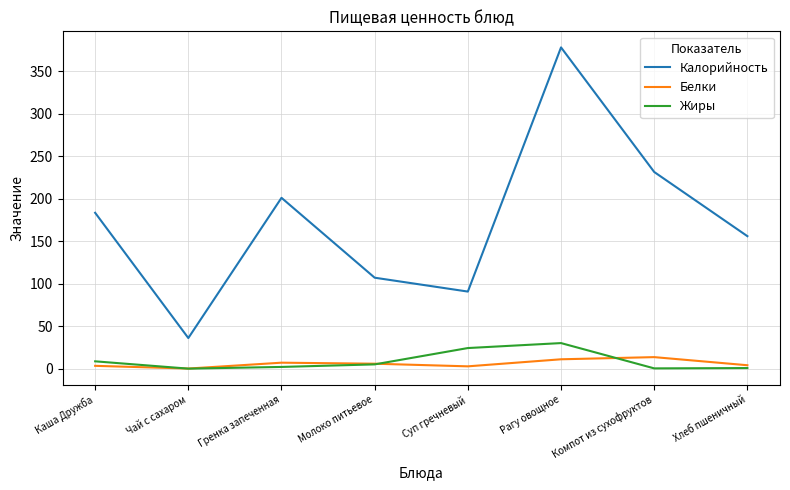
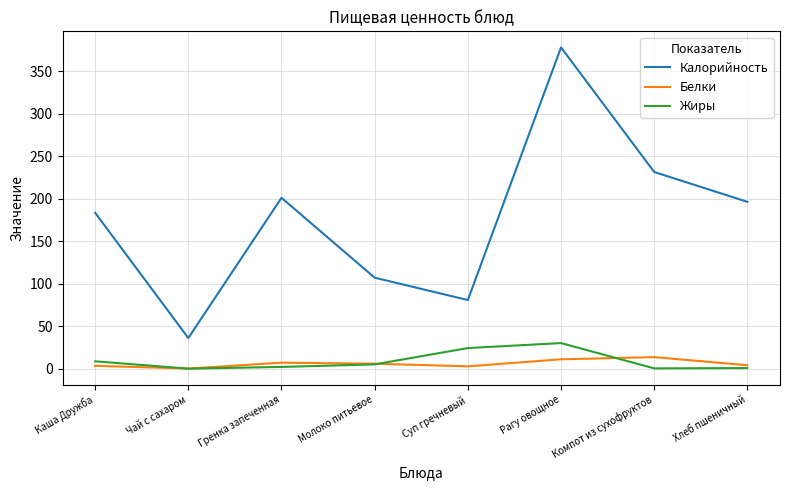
Калорийность, Суп гречневый: 90 -> 80
Калорийность, Хлеб пшеничный: 160 -> 200
